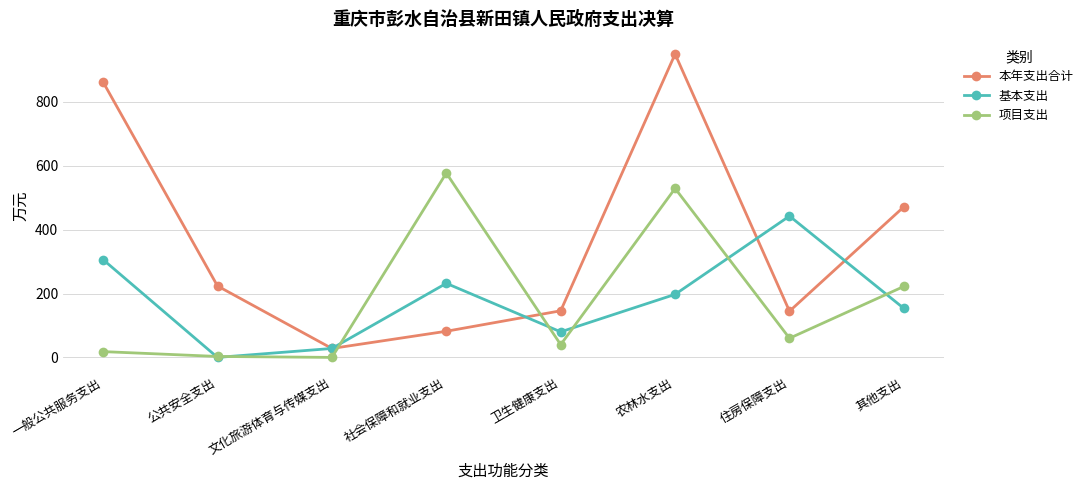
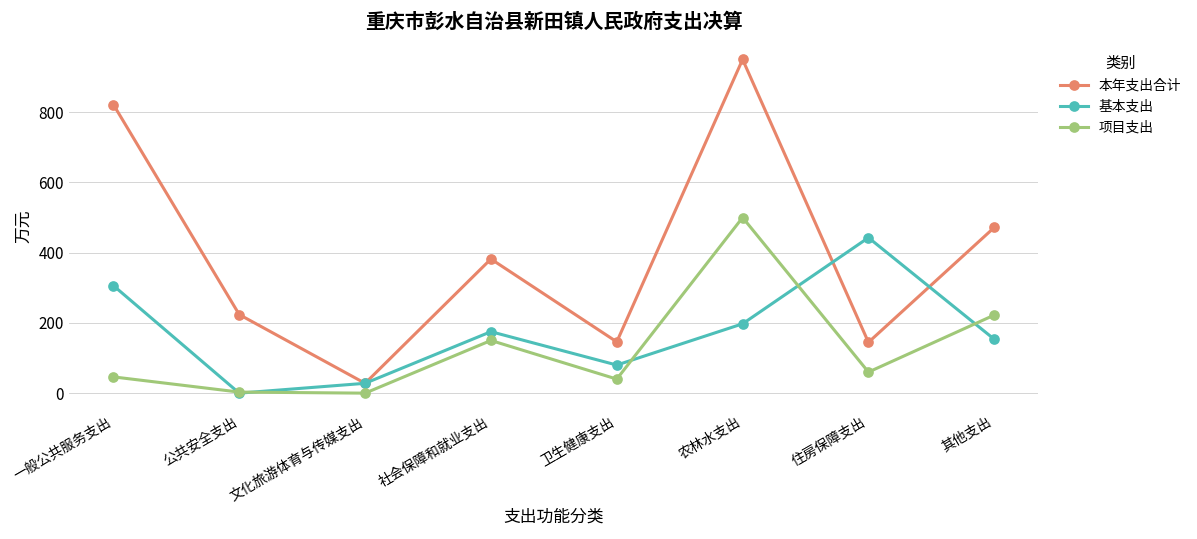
本年支出合计, 一般公共服务支出: 860 -> 820
项目支出, 一般公共服务支出: 20 -> 50
本年支出合计, 社会保障和就业支出: 80 -> 380
基本支出, 社会保障和就业支出: 230 -> 180
项目支出, 社会保障和就业支出: 580 -> 150
项目支出, 农林水支出: 530 -> 500
